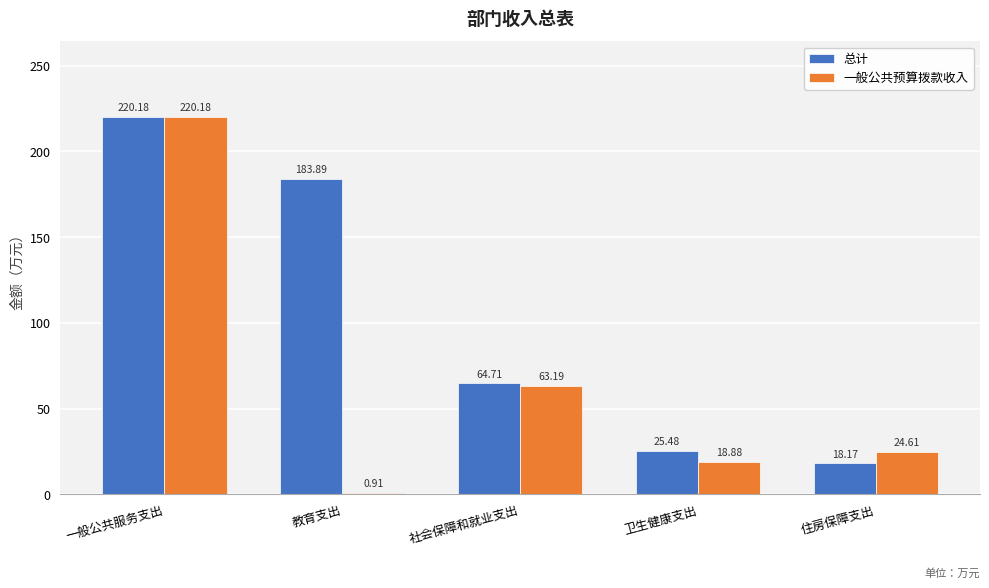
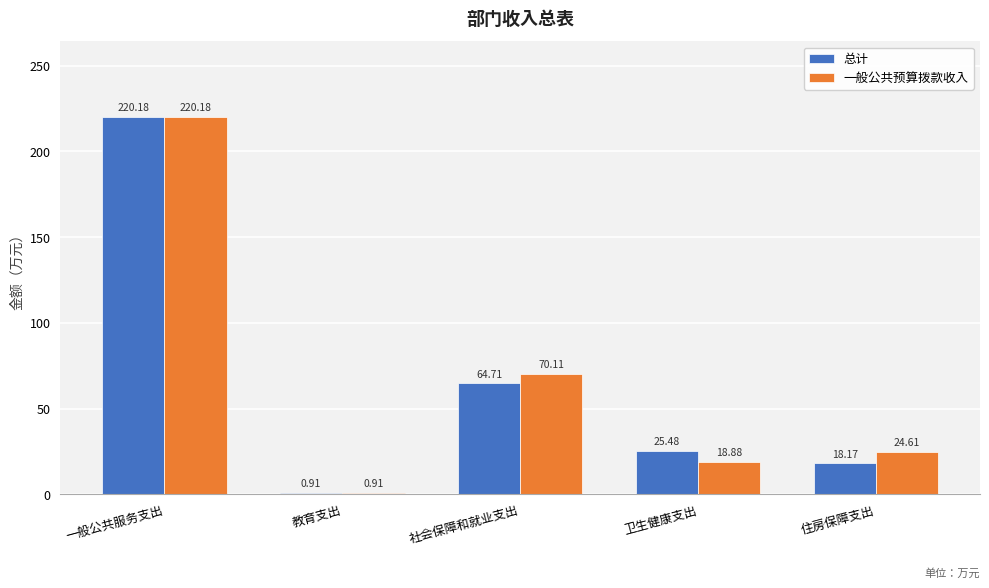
总计, 教育支出: 183.89 -> 0.91
一般公共预算拨款收入, 社会保障和就业支出: 63.19 -> 70.11
